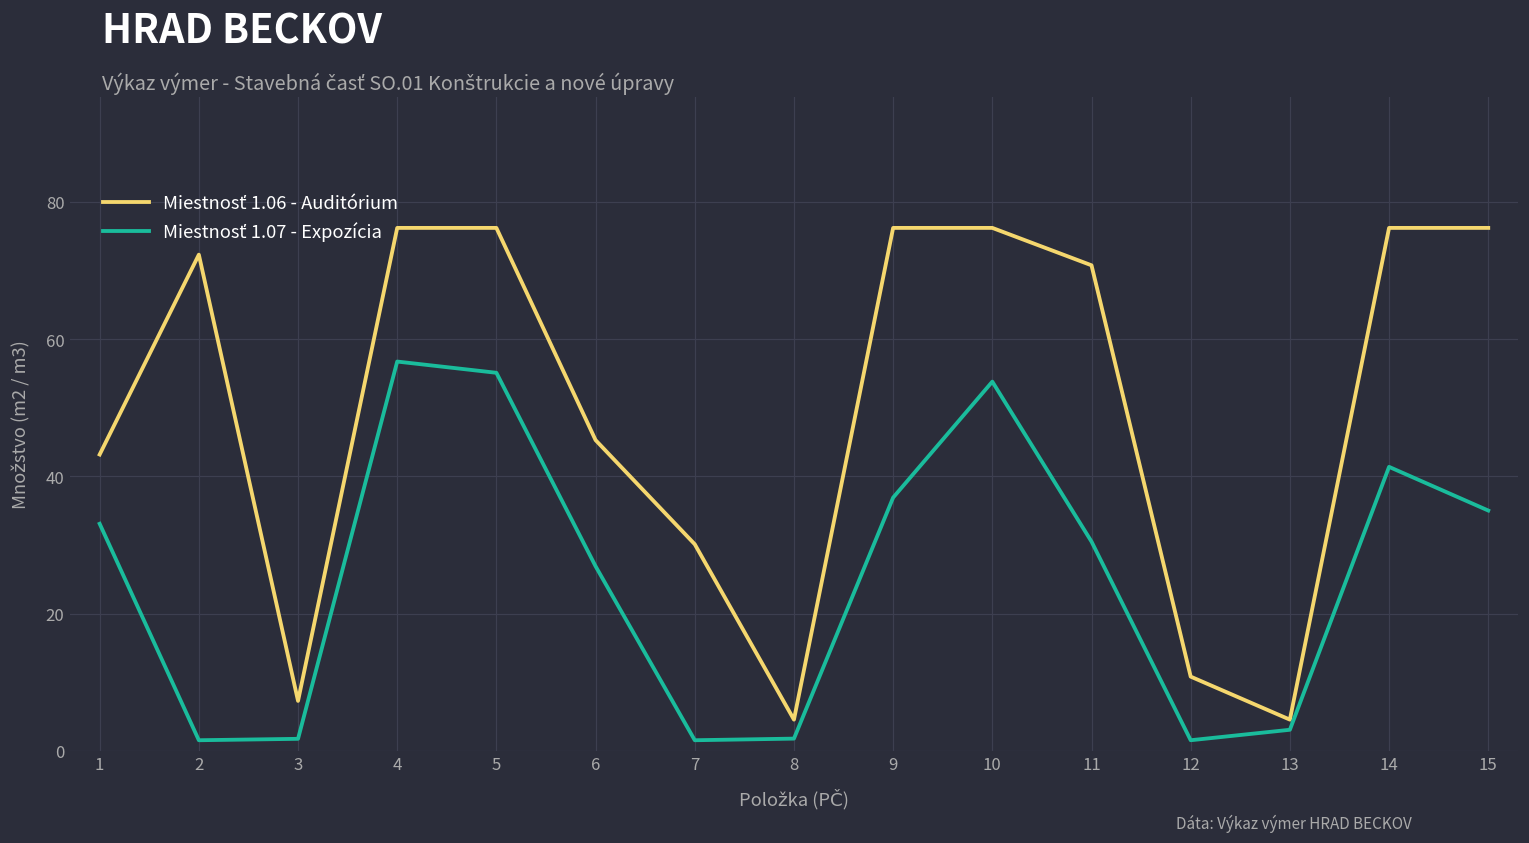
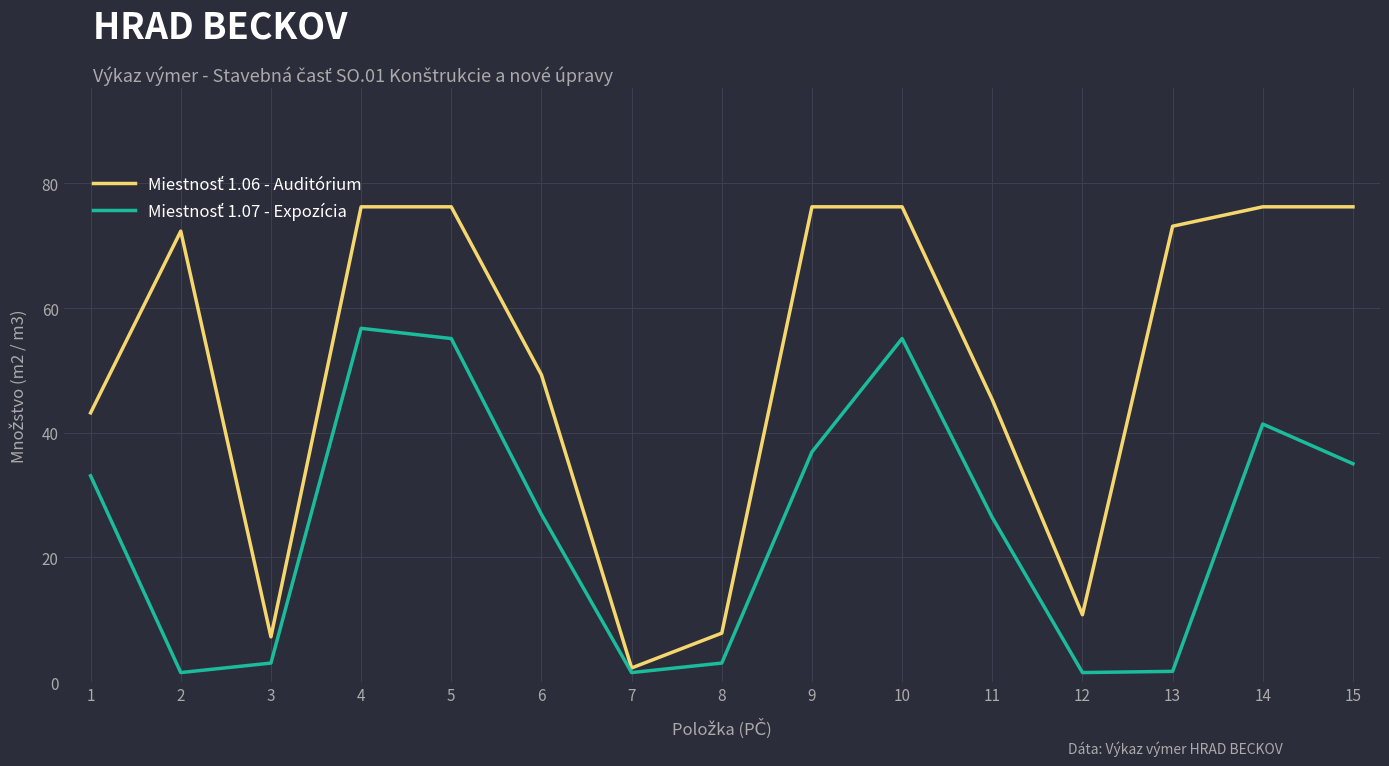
Miestnosť 1.07 - Expozícia, 3: 2 -> 3
Miestnosť 1.06 - Auditórium, 6: 45 -> 49
Miestnosť 1.06 - Auditórium, 7: 30 -> 2
Miestnosť 1.06 - Auditórium, 8: 5 -> 8
Miestnosť 1.07 - Expozícia, 8: 2 -> 3
Miestnosť 1.07 - Expozícia, 10: 54 -> 55
Miestnosť 1.06 - Auditórium, 11: 71 -> 45
Miestnosť 1.07 - Expozícia, 11: 31 -> 26
Miestnosť 1.06 - Auditórium, 13: 5 -> 73
Miestnosť 1.07 - Expozícia, 13: 3 -> 2
